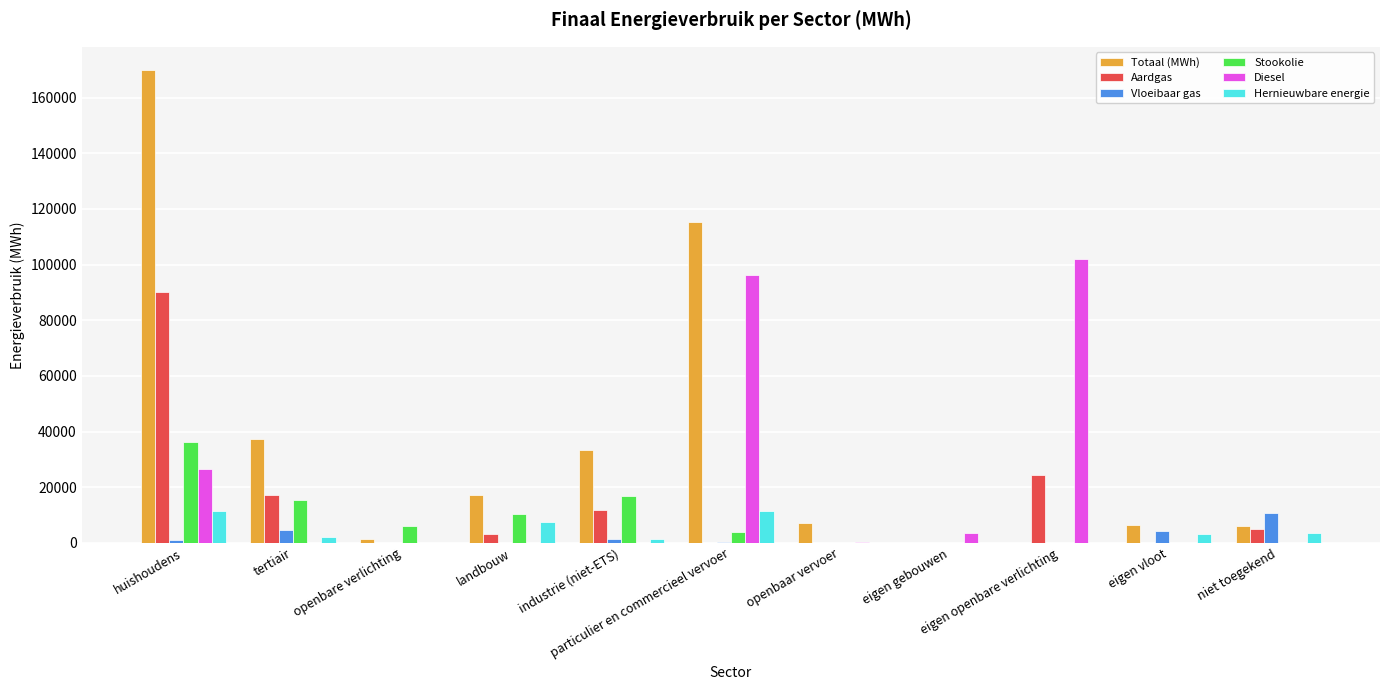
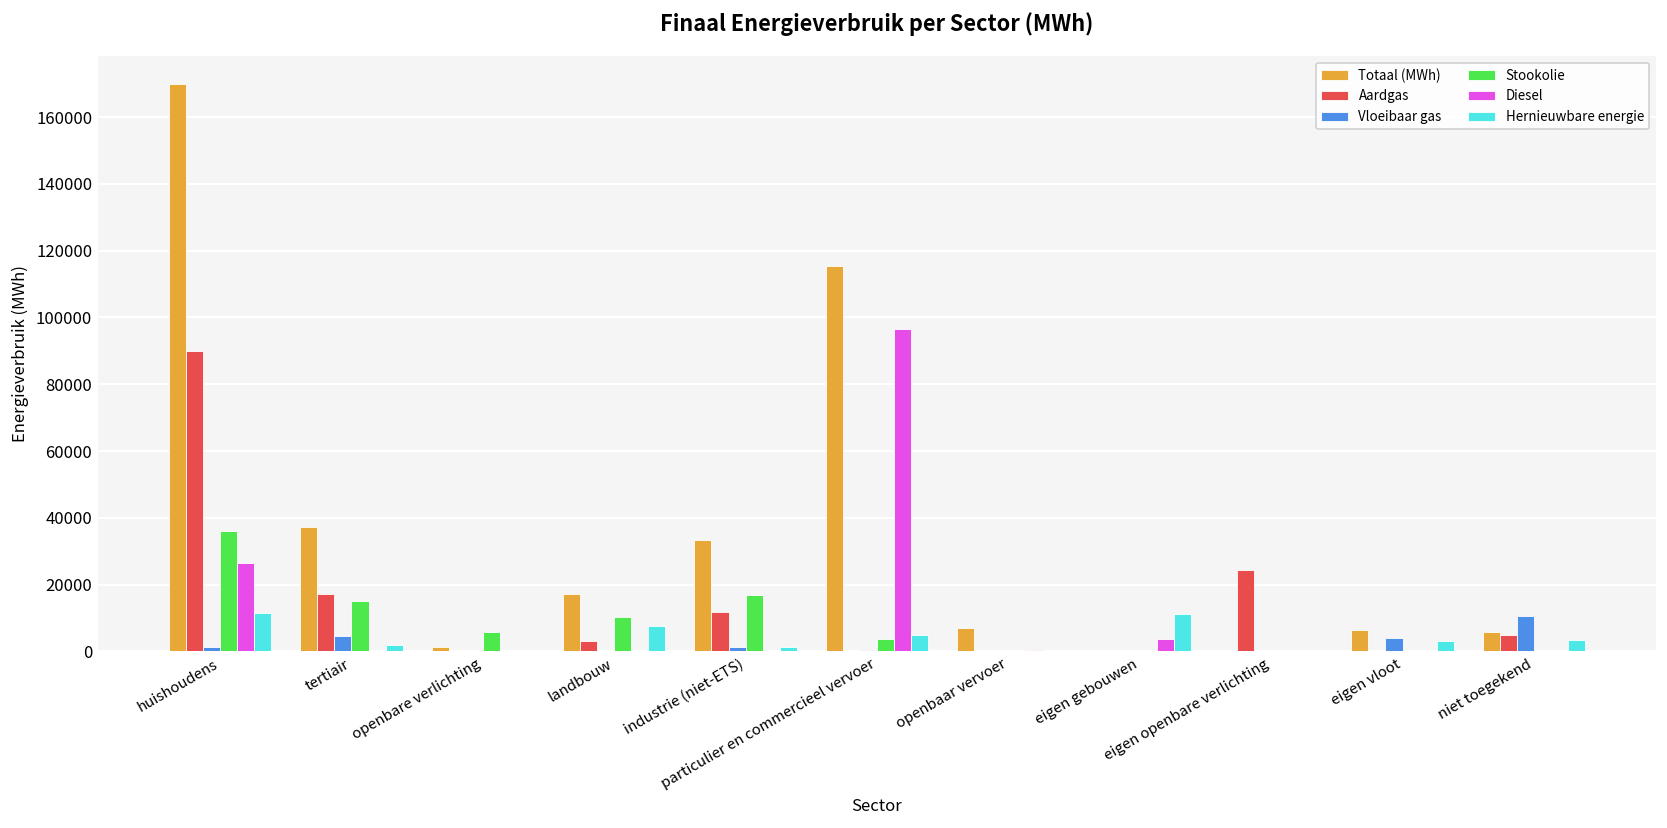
Hernieuwbare energie, particulier en commercieel vervoer: 11000 -> 5000
Hernieuwbare energie, eigen gebouwen: 0 -> 11000
Diesel, eigen openbare verlichting: 102000 -> 0
